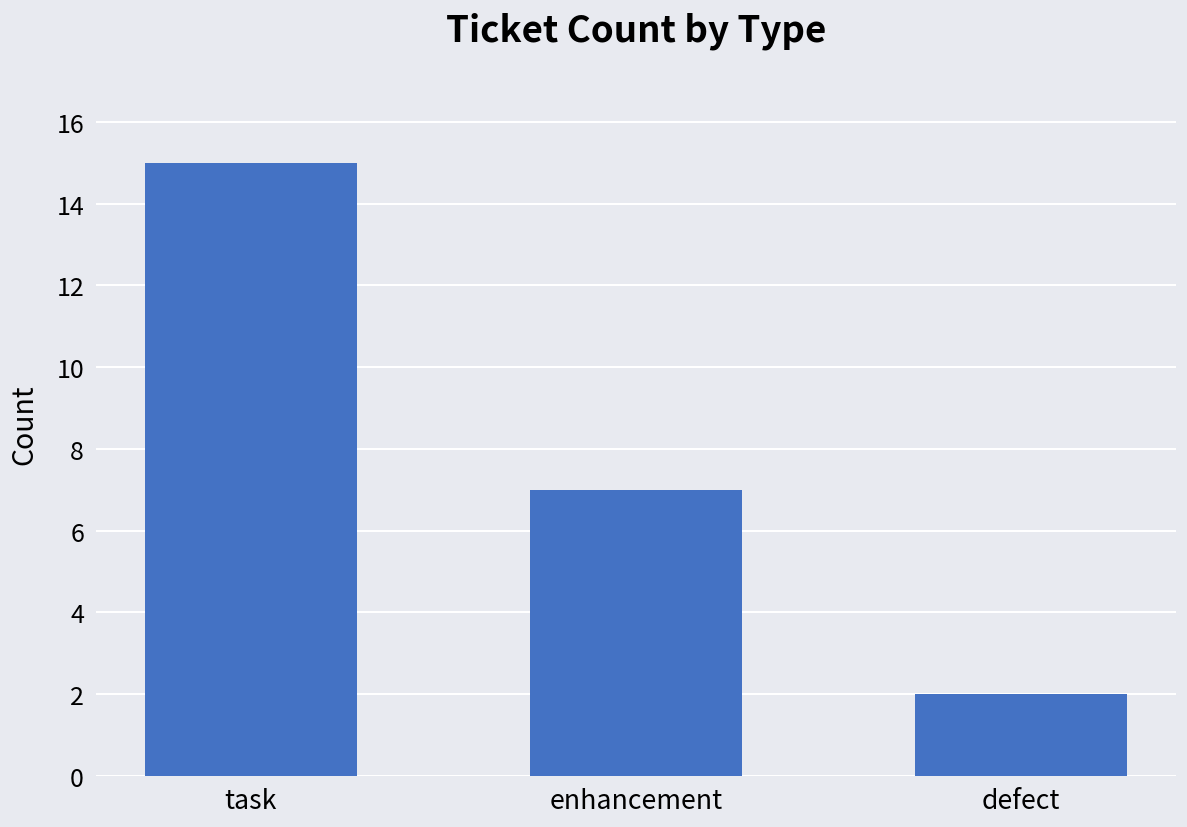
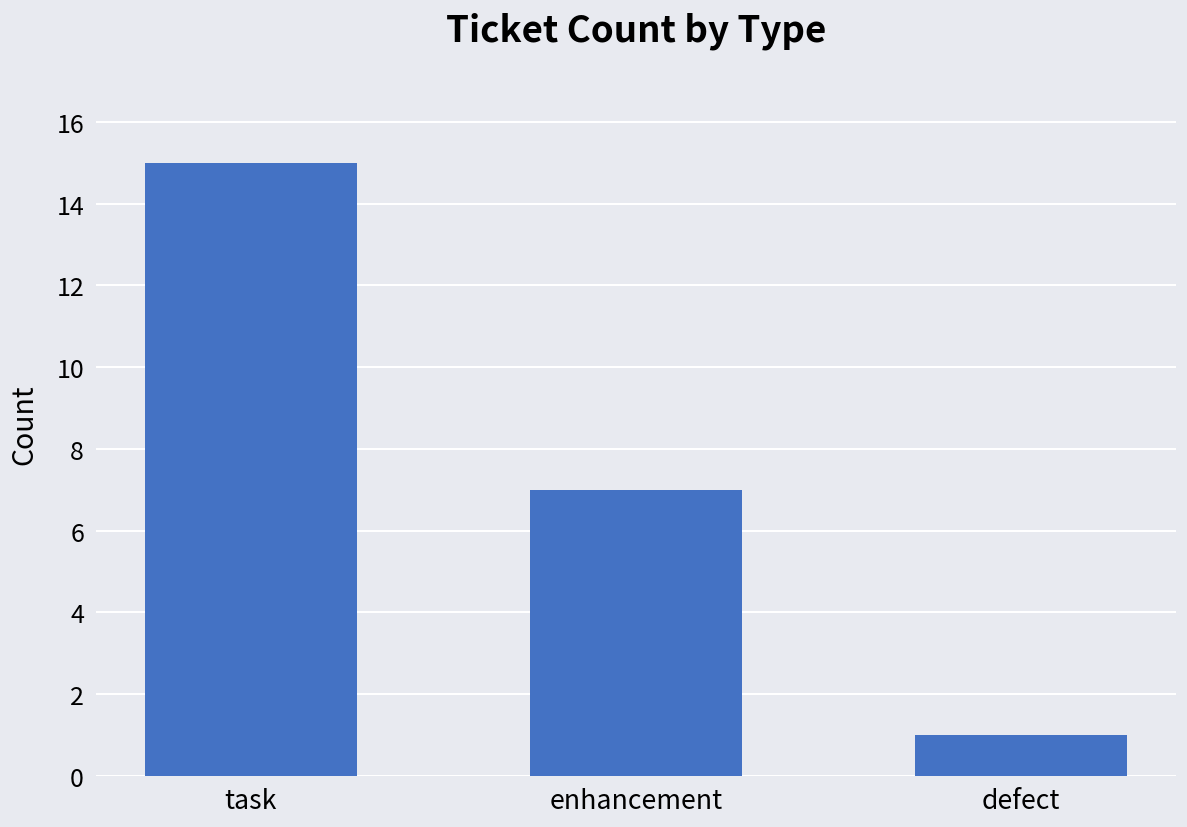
defect: 2 -> 1
